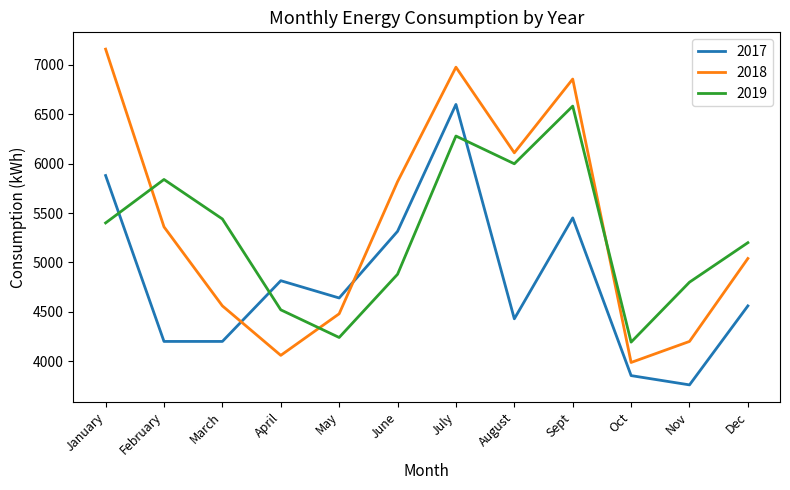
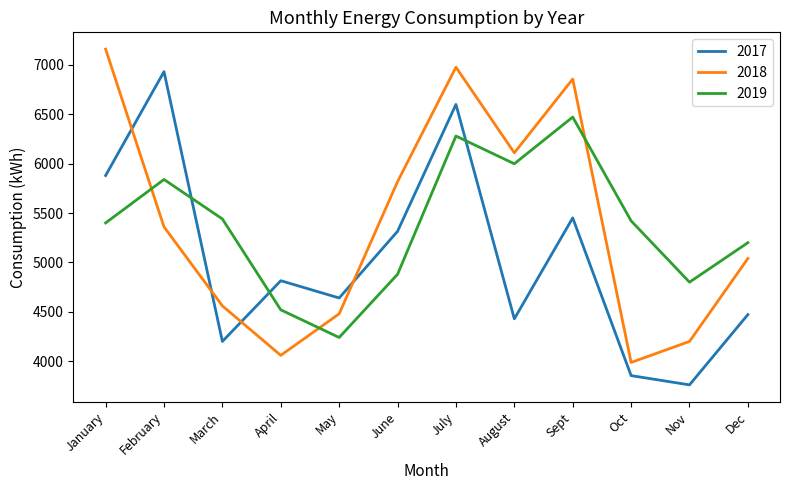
2017, February: 4200 -> 6900
2019, Sept: 6600 -> 6500
2019, Oct: 4200 -> 5400
2017, Dec: 4600 -> 4500
